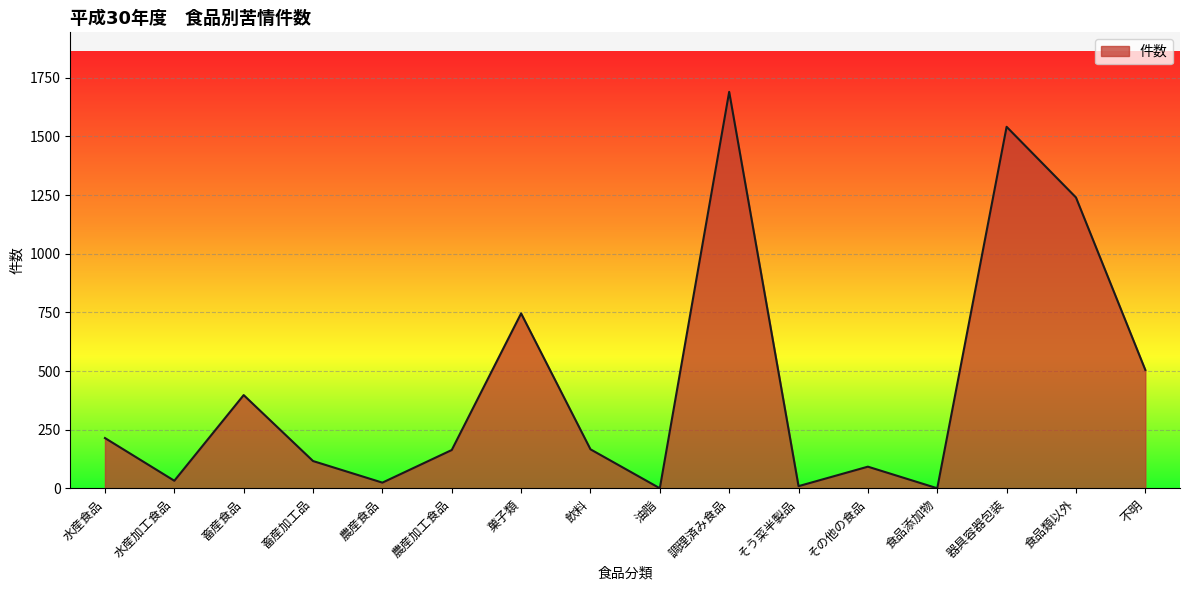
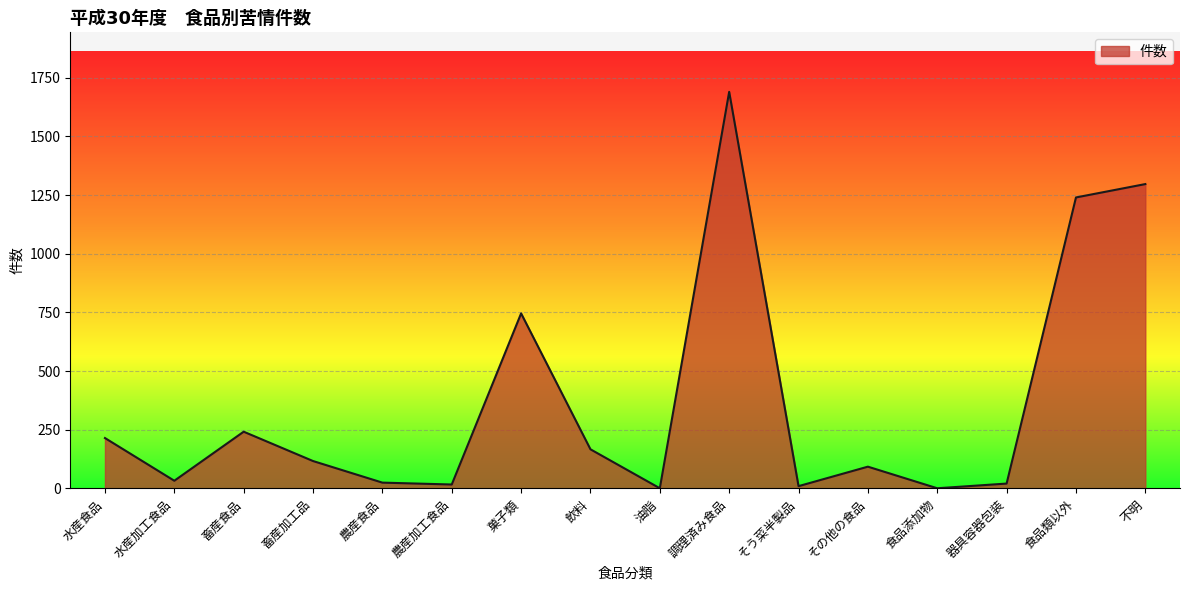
畜産食品: 400 -> 240
農産加工食品: 160 -> 20
器具容器包装: 1540 -> 20
不明: 510 -> 1300
